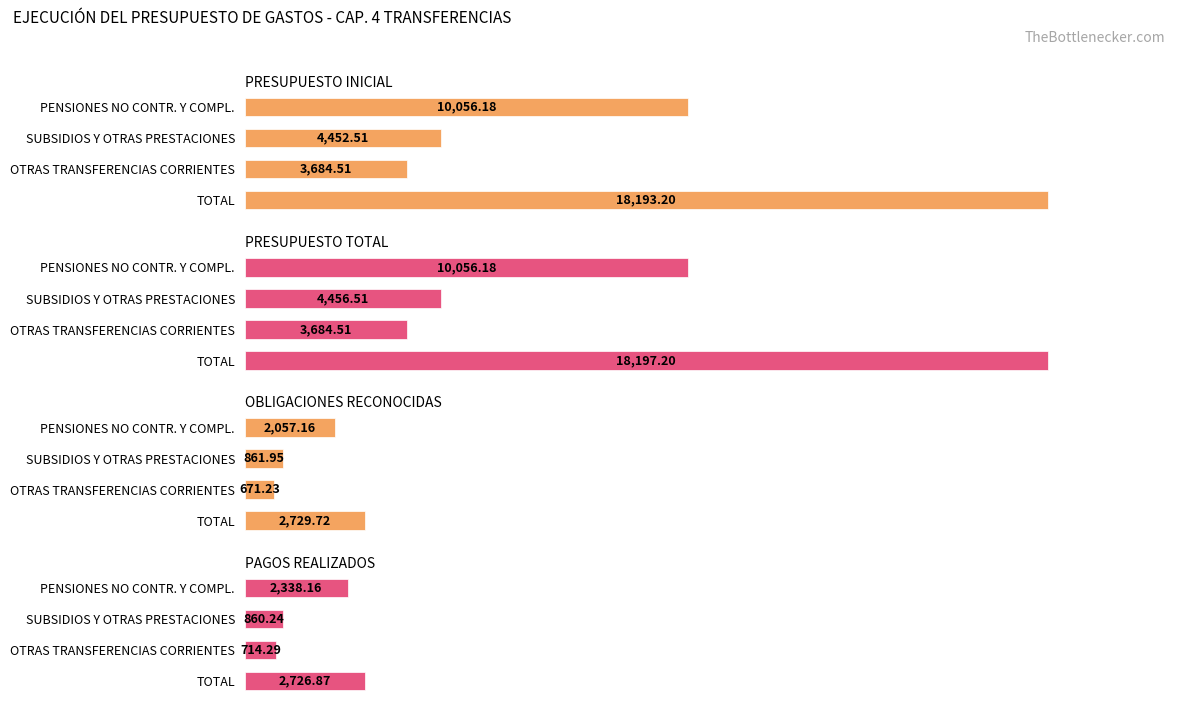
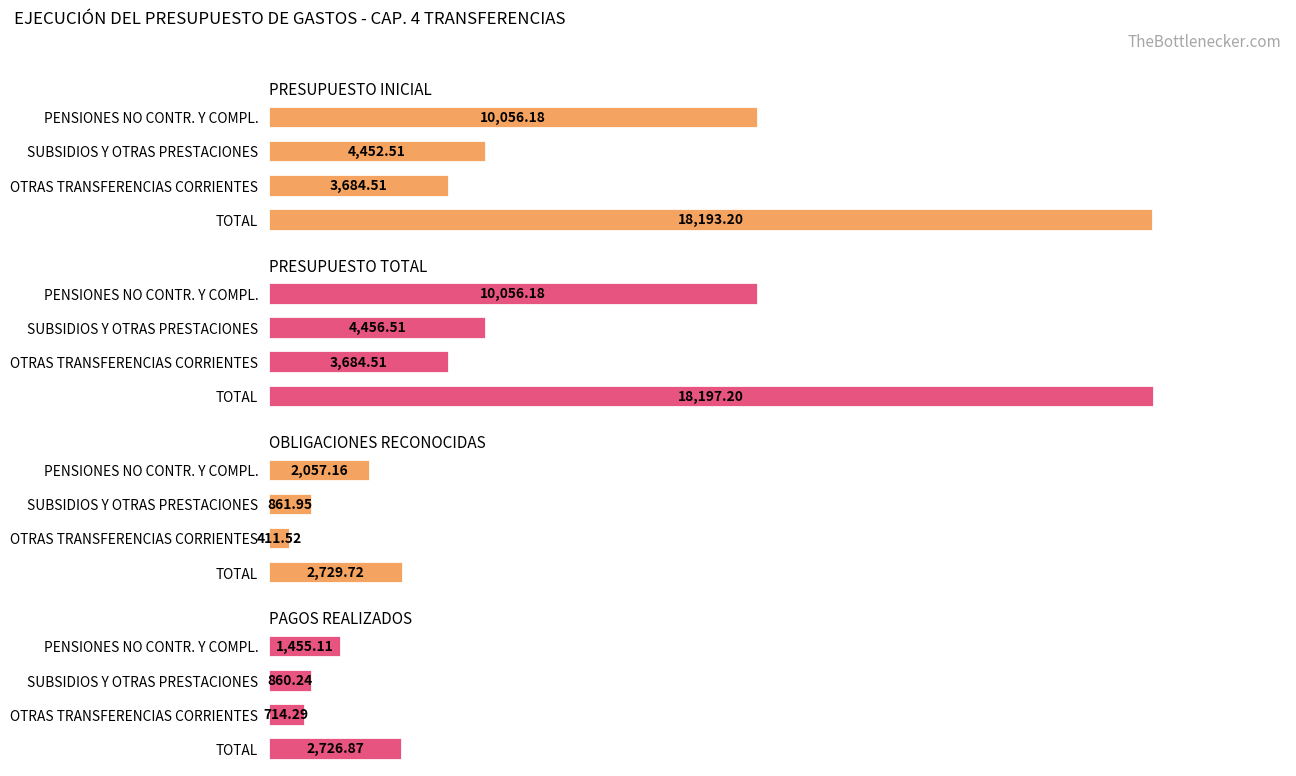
OBLIGACIONES RECONOCIDAS, OTRAS TRANSFERENCIAS CORRIENTES: 671.23 -> 411.52
PAGOS REALIZADOS, PENSIONES NO CONTR. Y COMPL.: 2,338.16 -> 1,455.11
